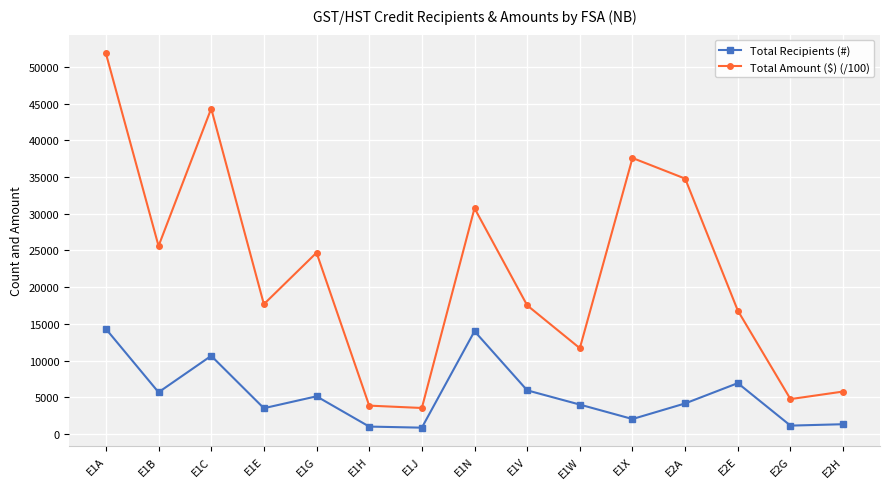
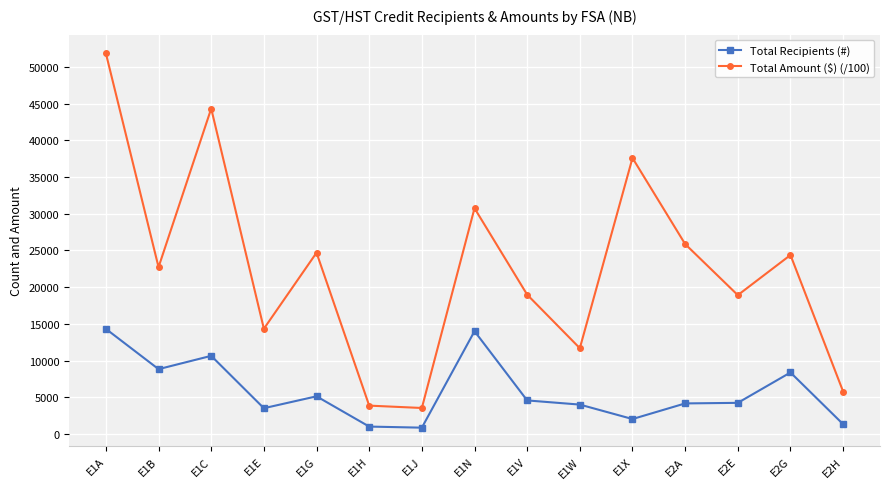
Total Recipients (#), E1B: 6000 -> 9000
Total Amount ($) (/100), E1B: 26000 -> 23000
Total Amount ($) (/100), E1E: 18000 -> 14000
Total Recipients (#), E1V: 6000 -> 5000
Total Amount ($) (/100), E1V: 18000 -> 19000
Total Amount ($) (/100), E2A: 35000 -> 26000
Total Recipients (#), E2E: 7000 -> 4000
Total Amount ($) (/100), E2E: 17000 -> 19000
Total Recipients (#), E2G: 1000 -> 8000
Total Amount ($) (/100), E2G: 5000 -> 24000
